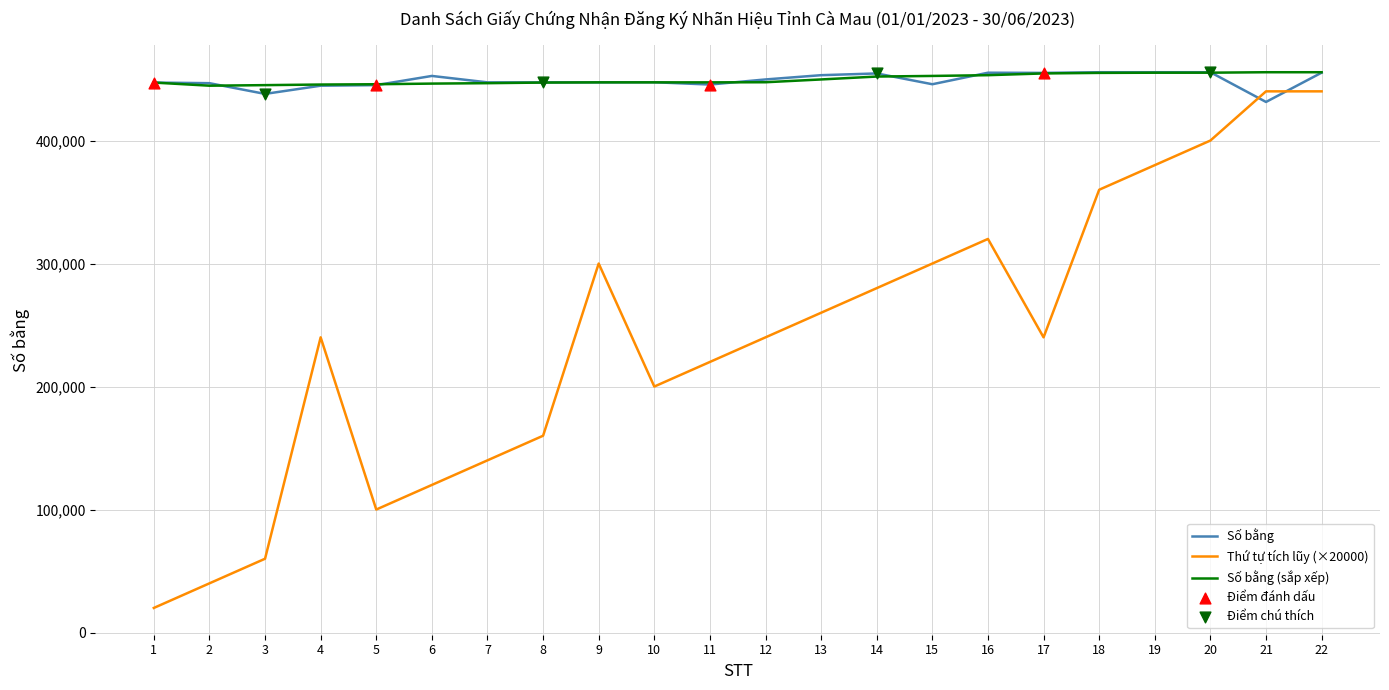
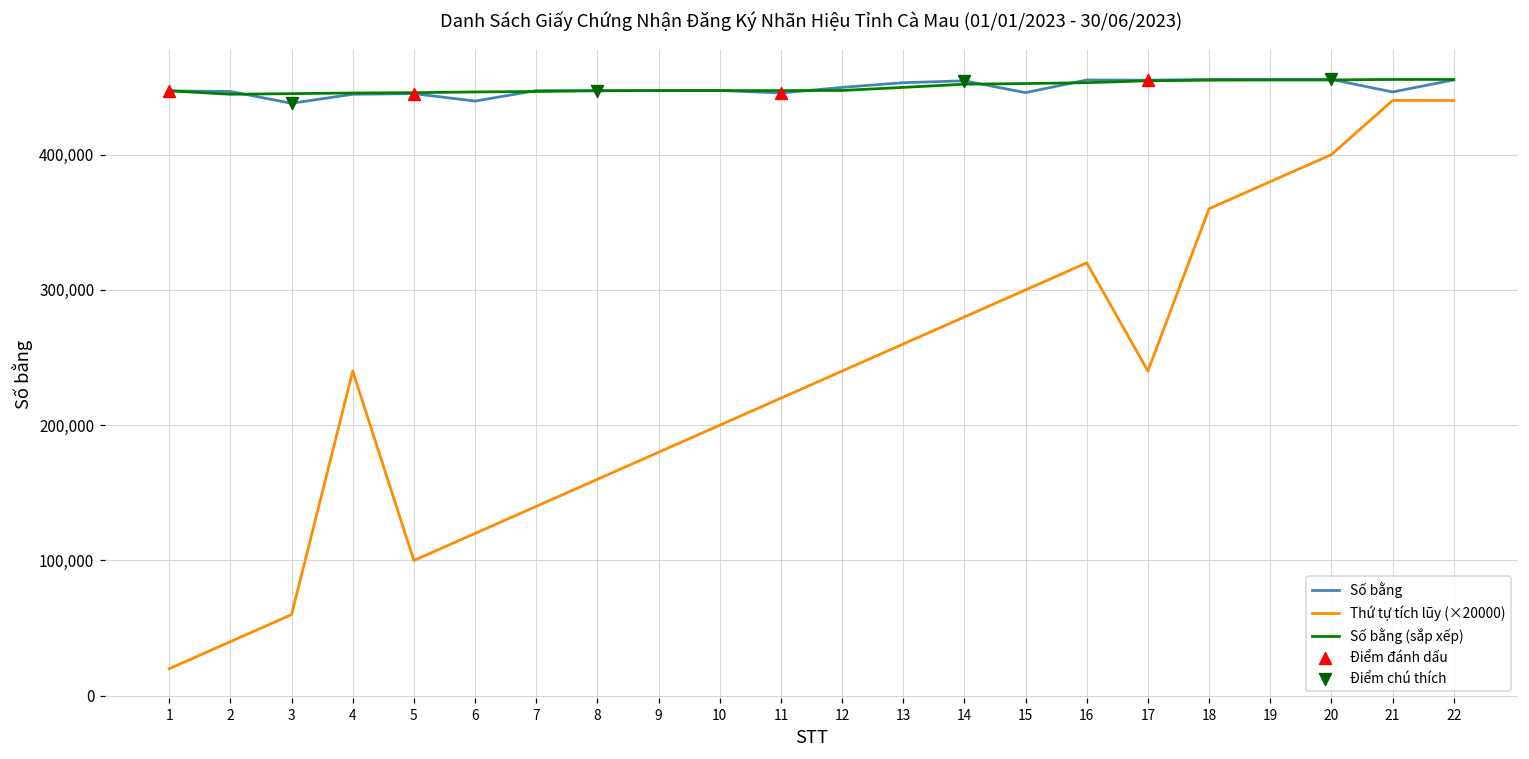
Số bằng, 6: 453,000 -> 440,000
Thứ tự tích lũy (×20000), 9: 300,000 -> 180,000
Số bằng, 21: 431,000 -> 446,000
